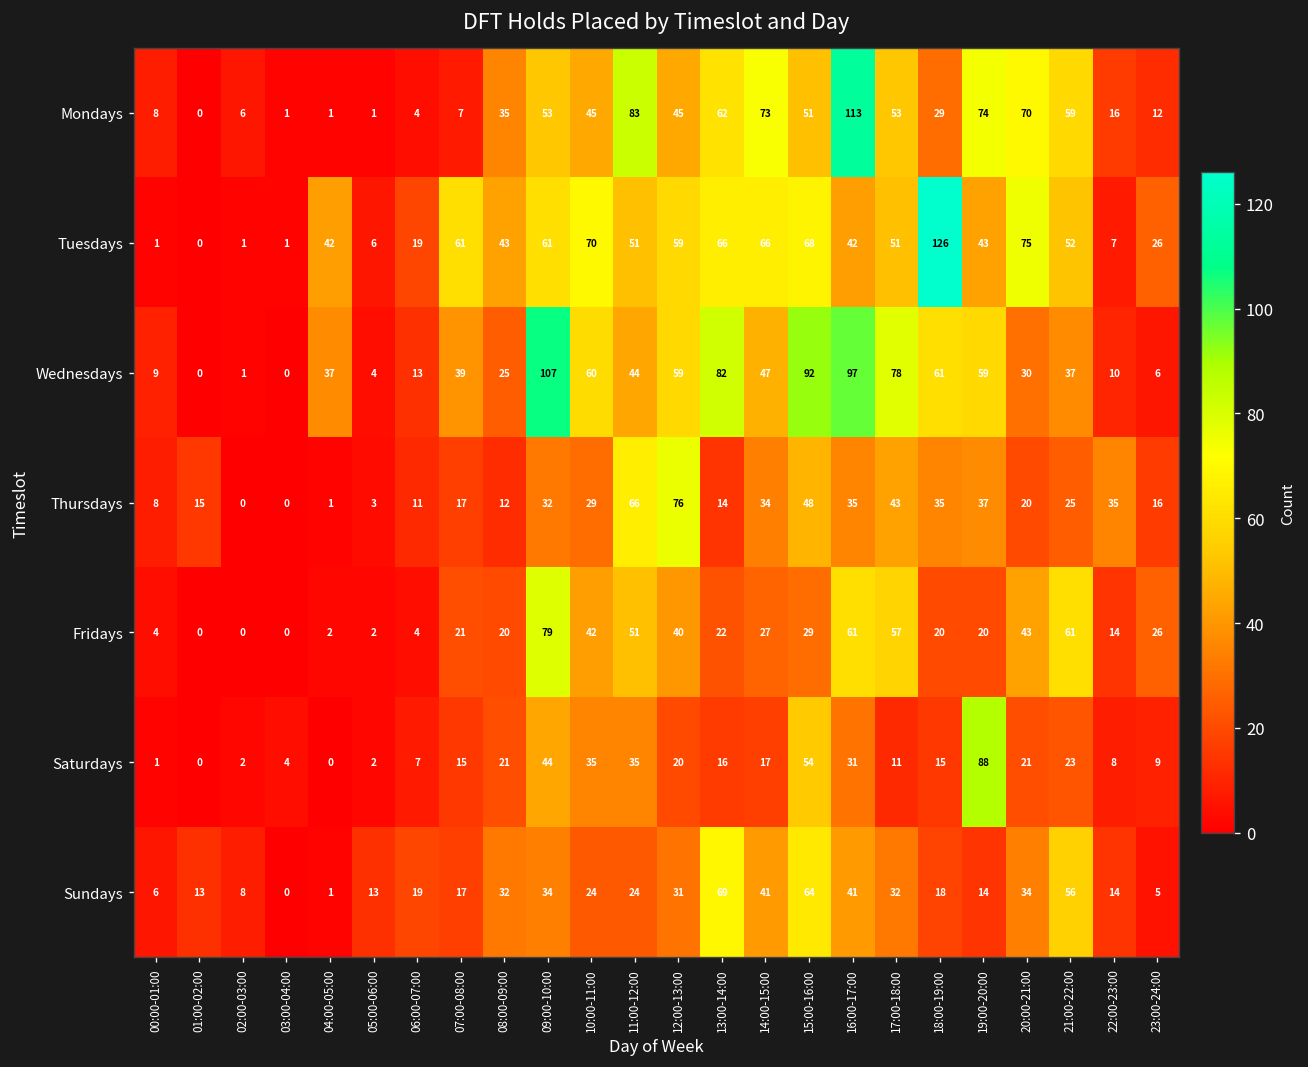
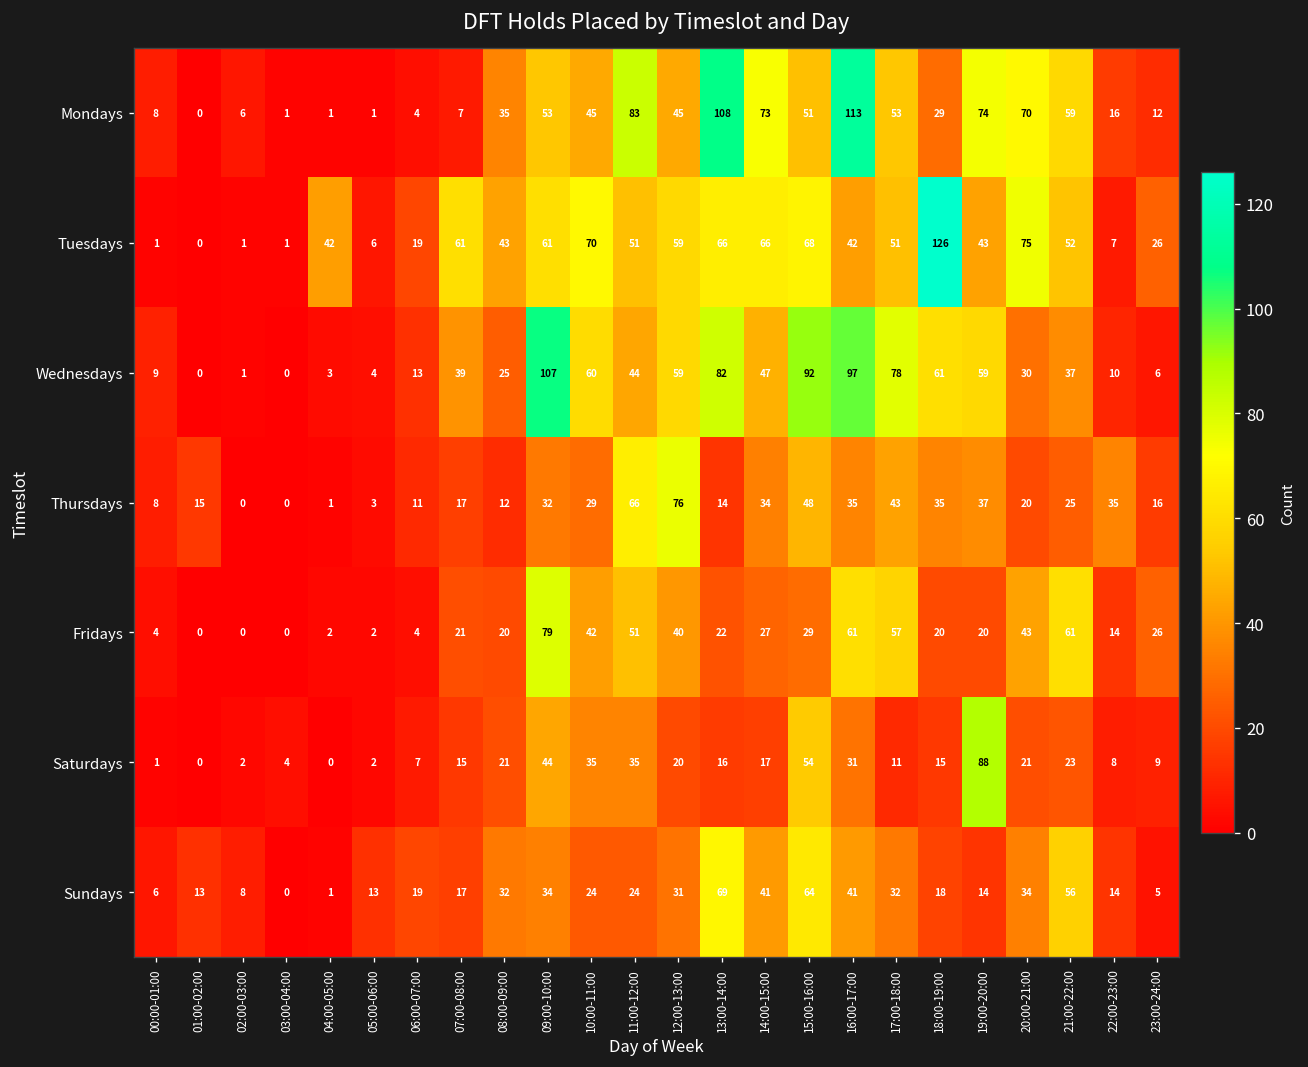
Mondays, 13:00-14:00: 62 -> 108
Wednesdays, 04:00-05:00: 37 -> 3
